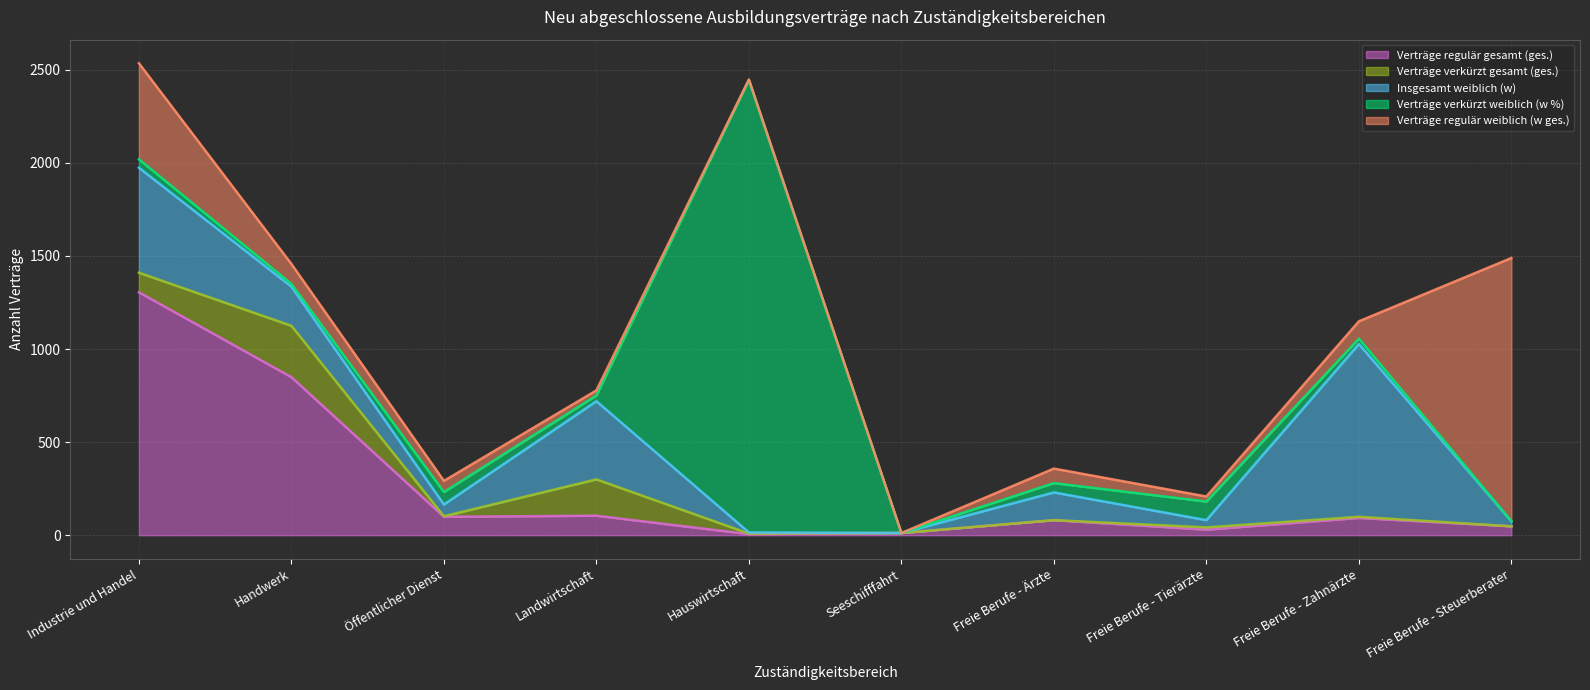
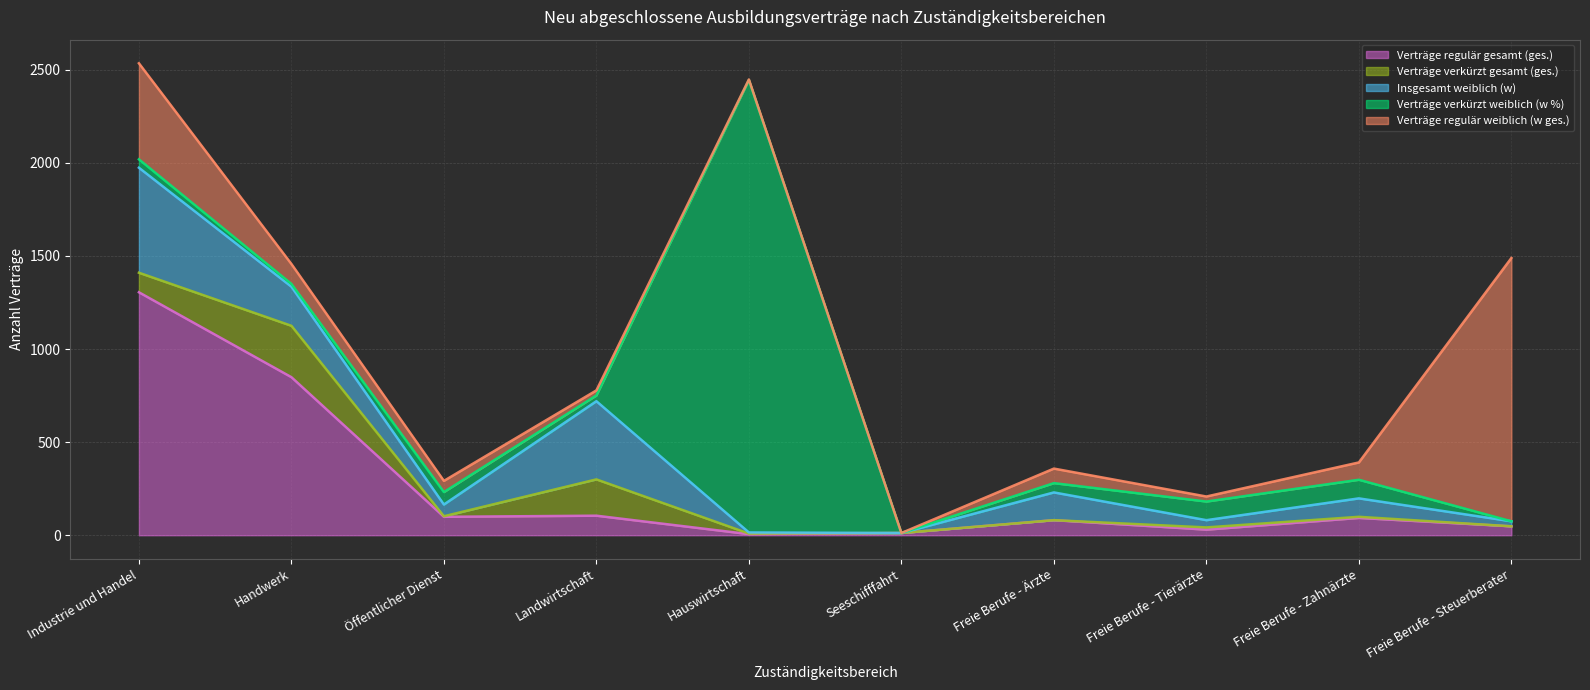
Insgesamt weiblich (w), Freie Berufe - Zahnärzte: 930 -> 100
Verträge verkürzt weiblich (w %), Freie Berufe - Zahnärzte: 30 -> 100
